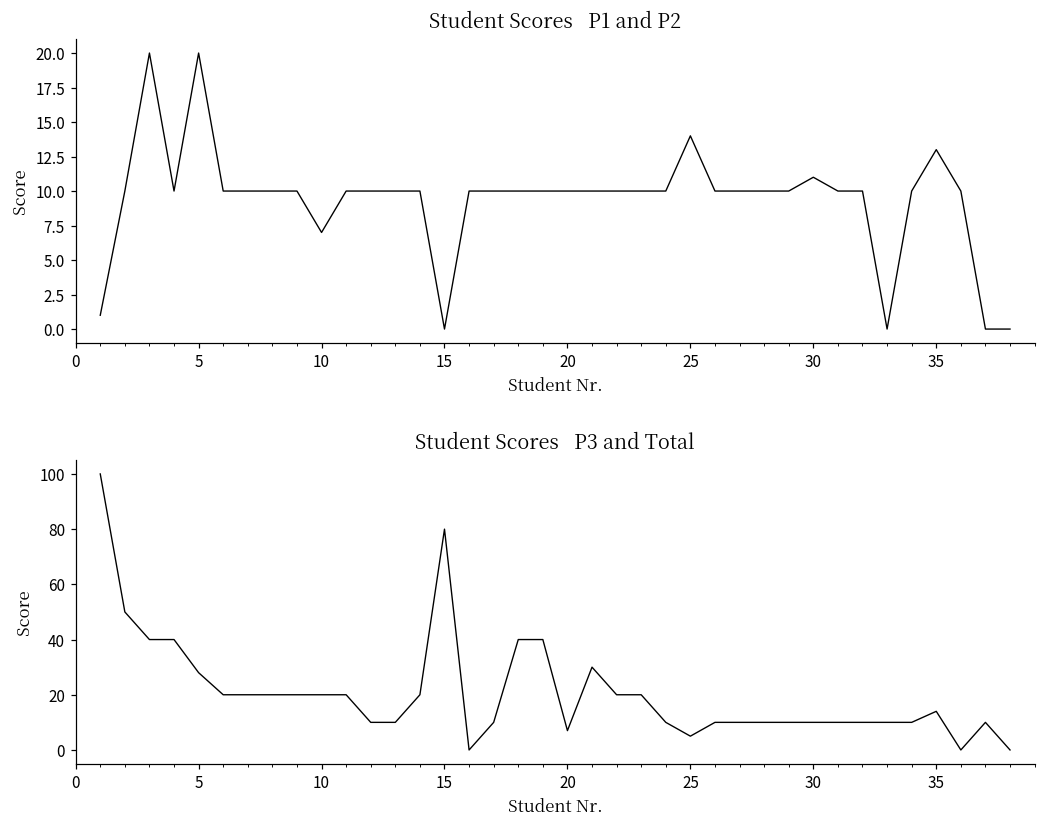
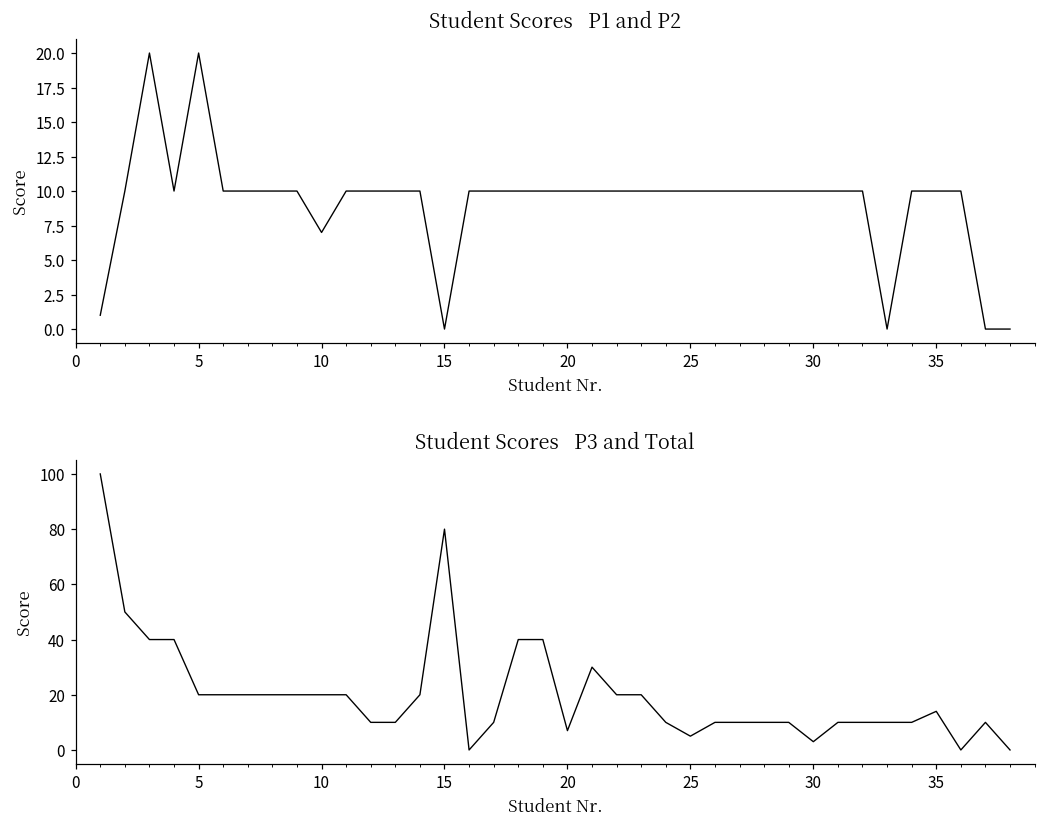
Student Scores P1 and P2, 25: 14 -> 10
Student Scores P1 and P2, 30: 11 -> 10
Student Scores P1 and P2, 35: 13 -> 10
Student Scores P3 and Total, 5: 28 -> 20
Student Scores P3 and Total, 30: 10 -> 3
